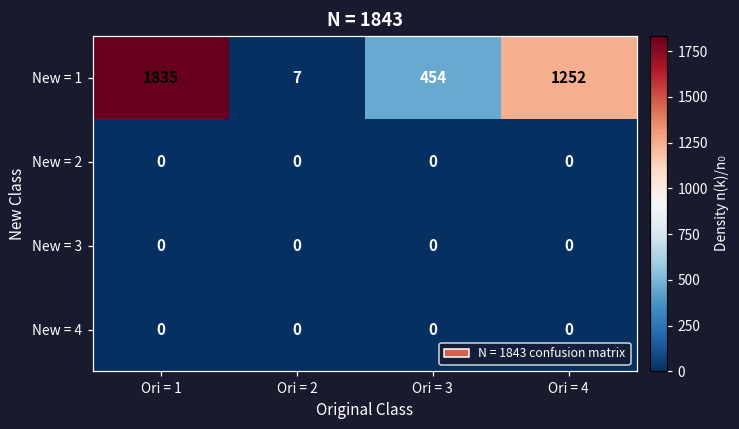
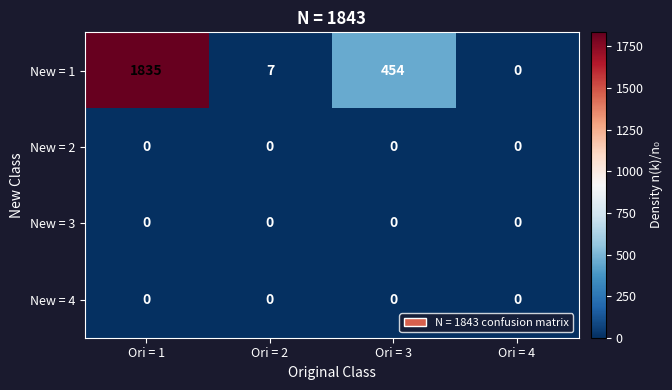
New = 1, Ori = 4: 1252 -> 0
